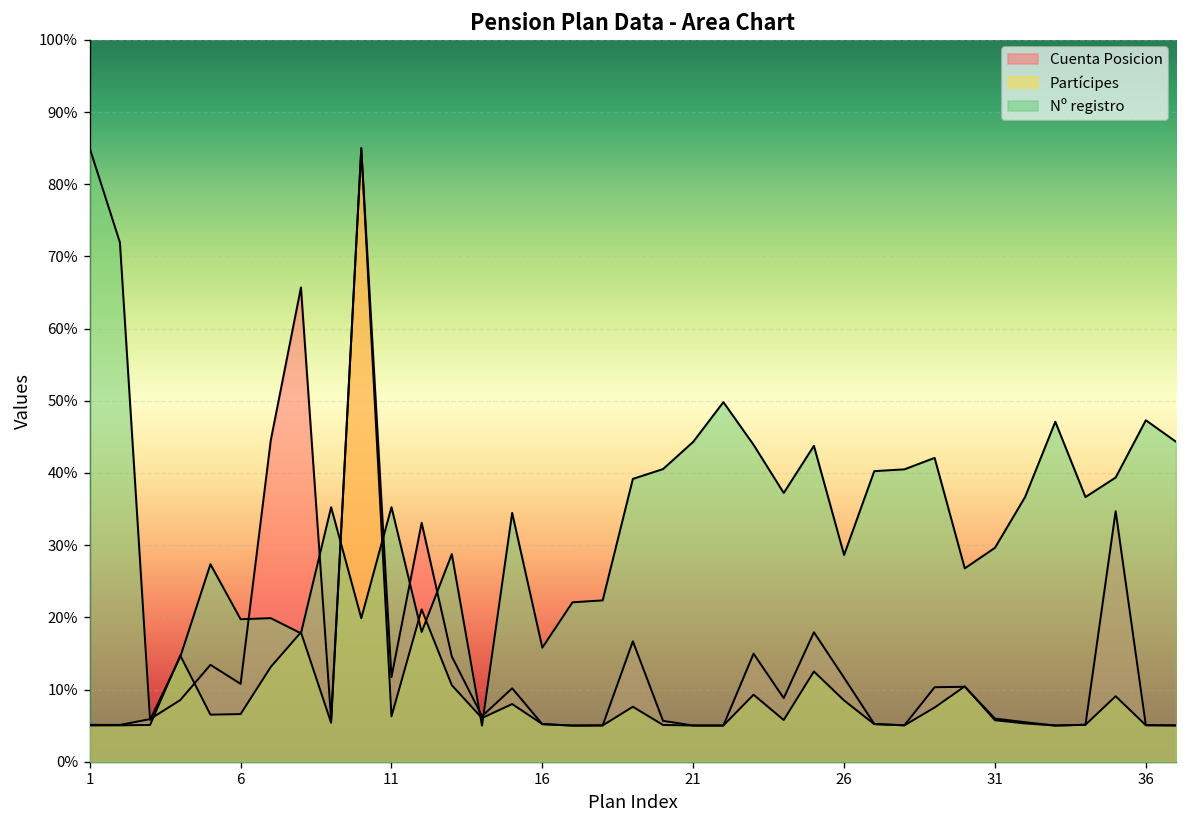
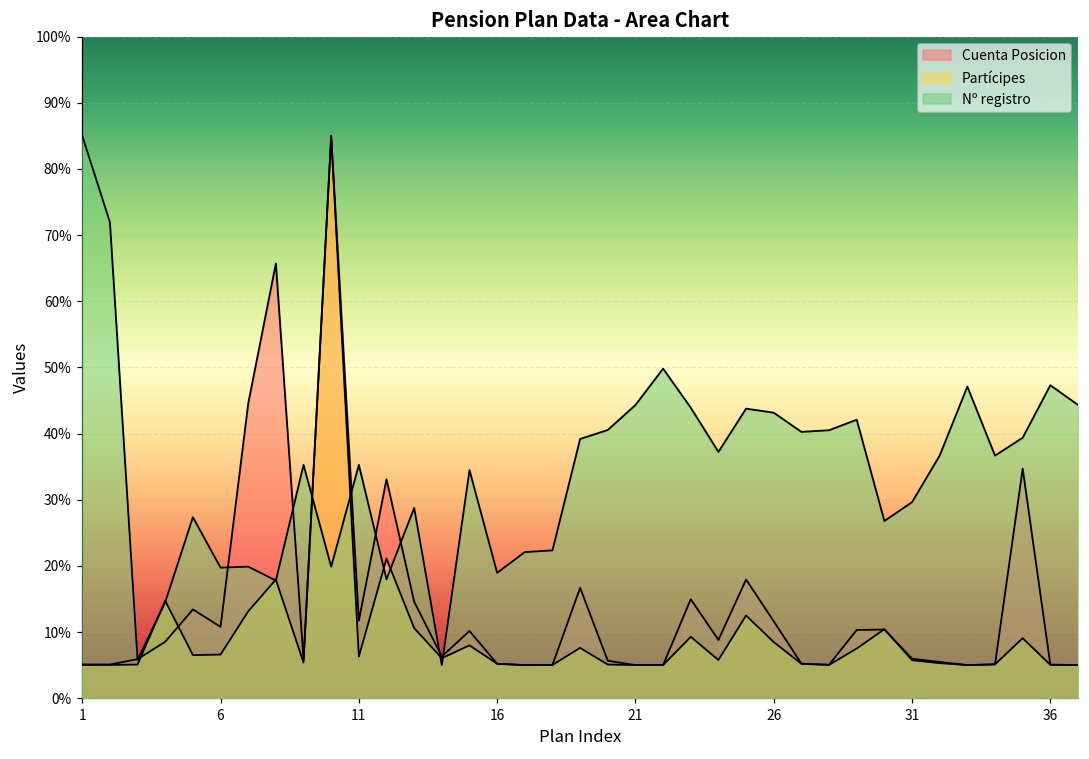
Nº registro, 16: 16% -> 19%
Nº registro, 26: 29% -> 43%
